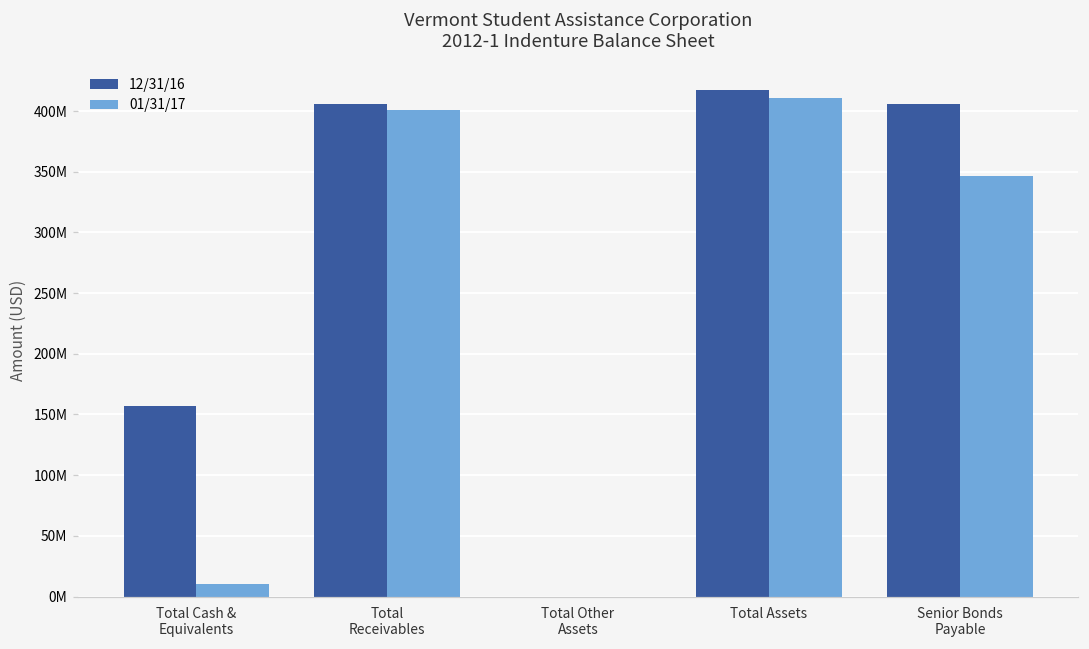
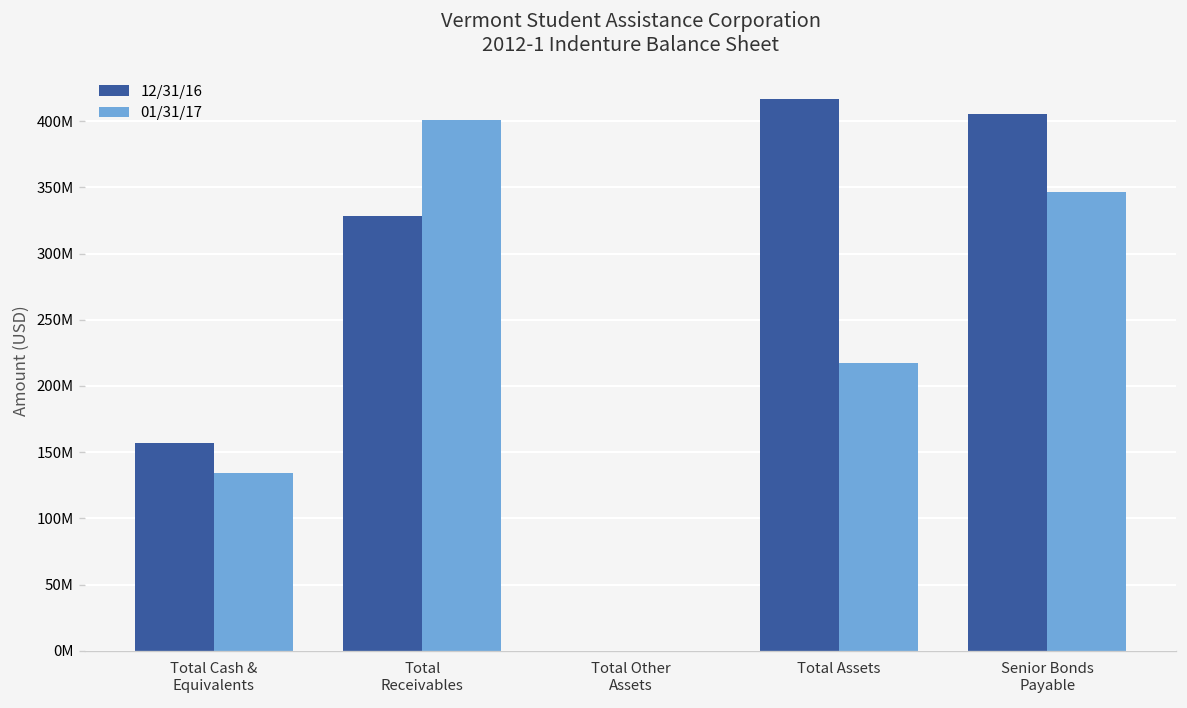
01/31/17, Total Cash & Equivalents: 10000000 -> 135000000
12/31/16, Total Receivables: 406000000 -> 329000000
01/31/17, Total Assets: 411000000 -> 217000000
